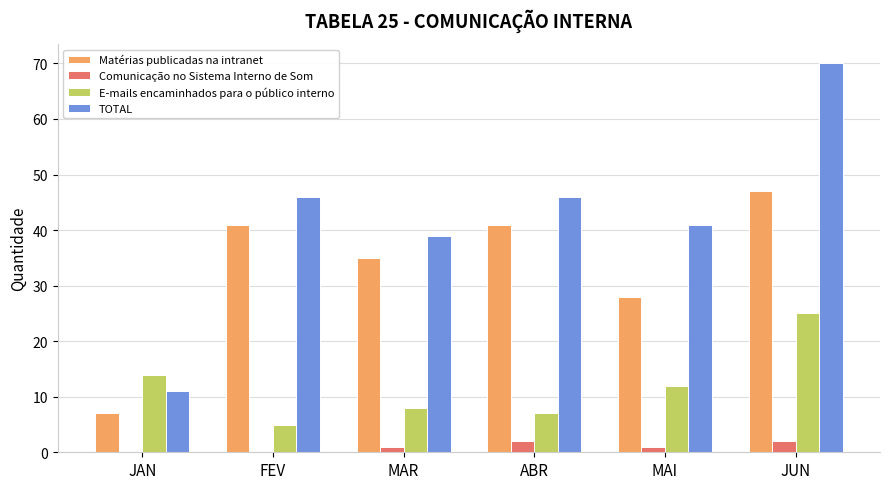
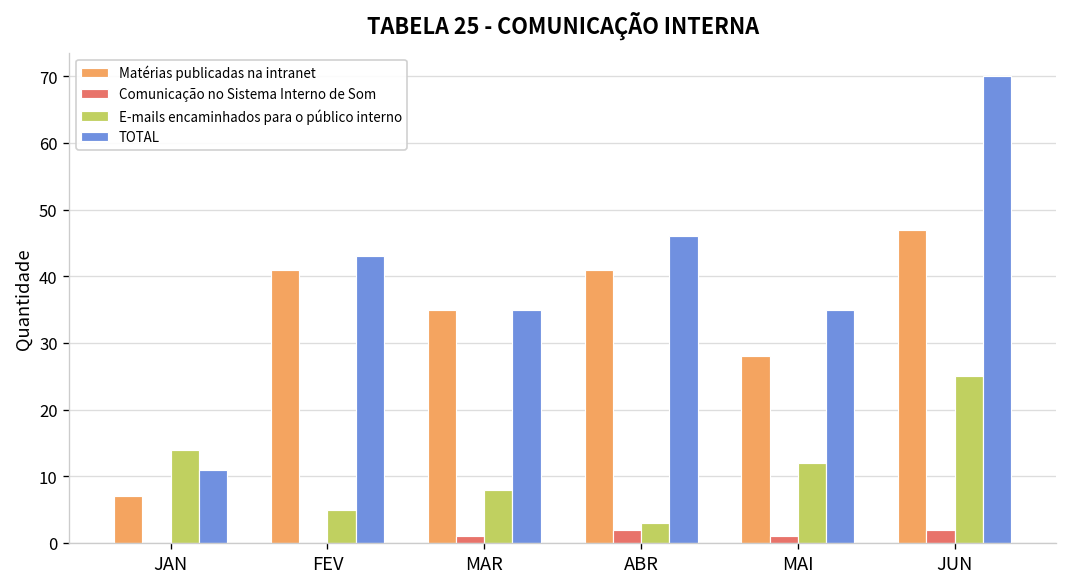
TOTAL, FEV: 46 -> 43
TOTAL, MAR: 39 -> 35
E-mails encaminhados para o público interno, ABR: 7 -> 3
TOTAL, MAI: 41 -> 35
